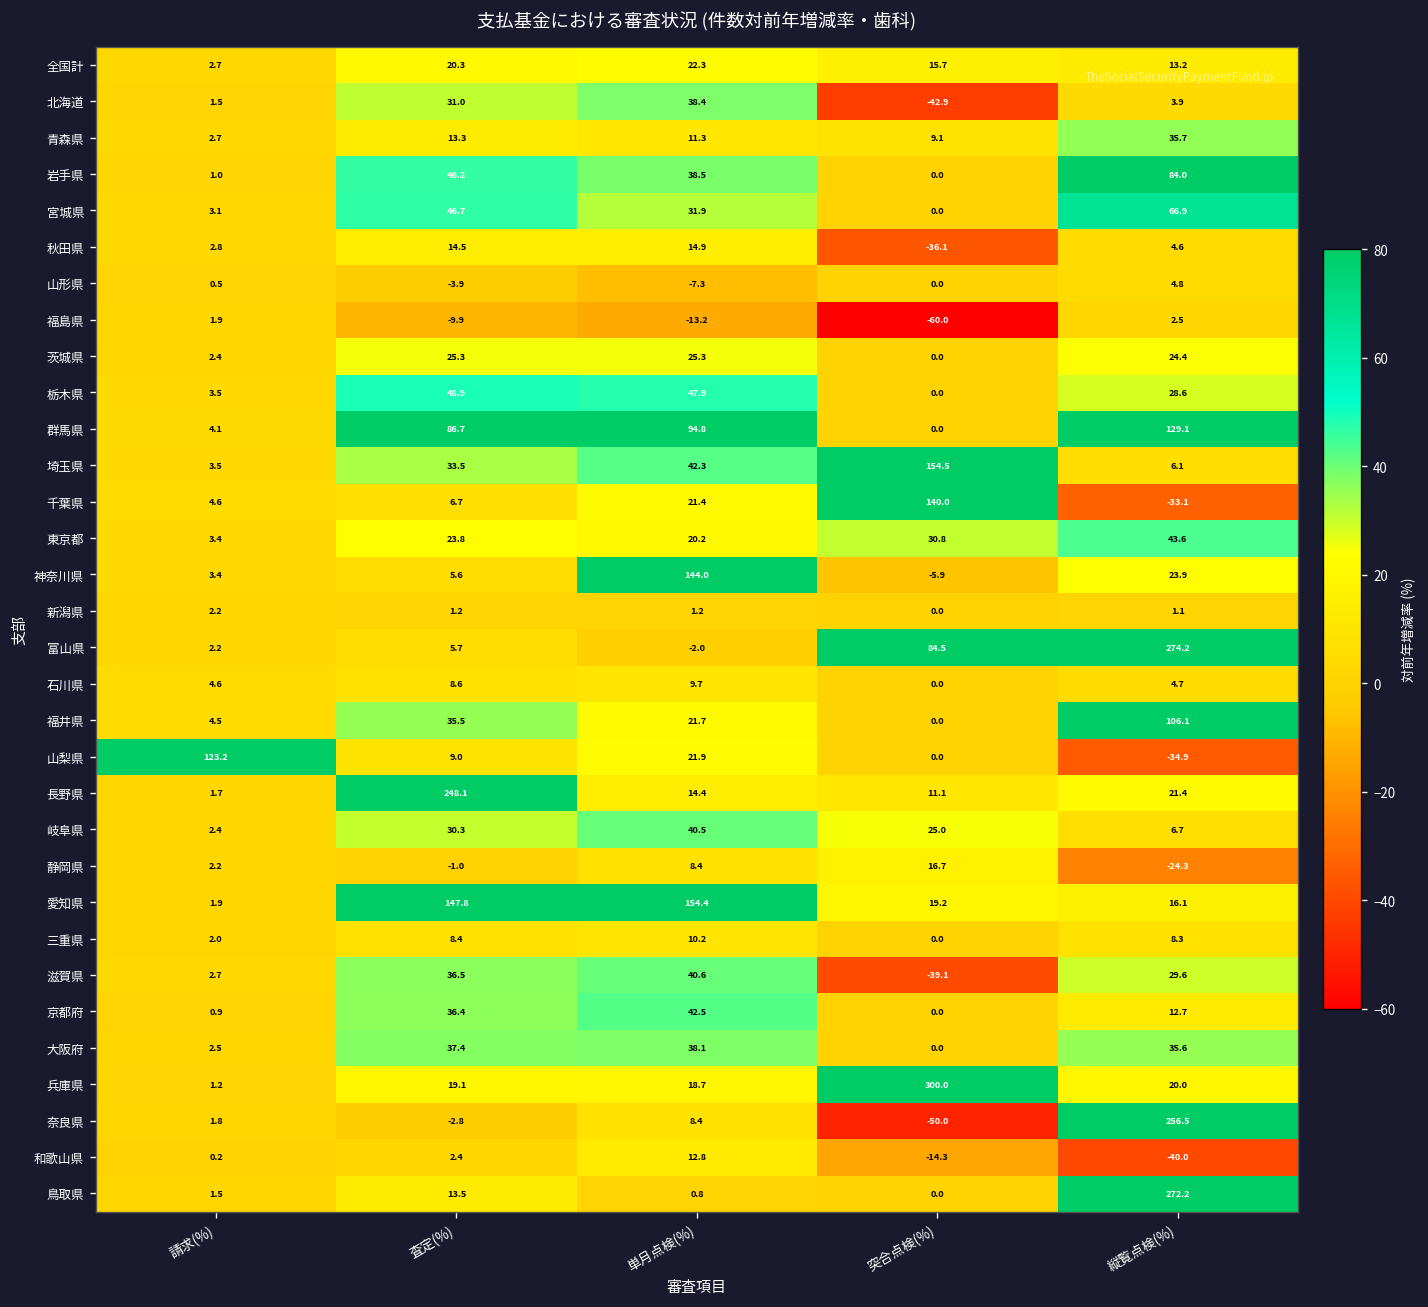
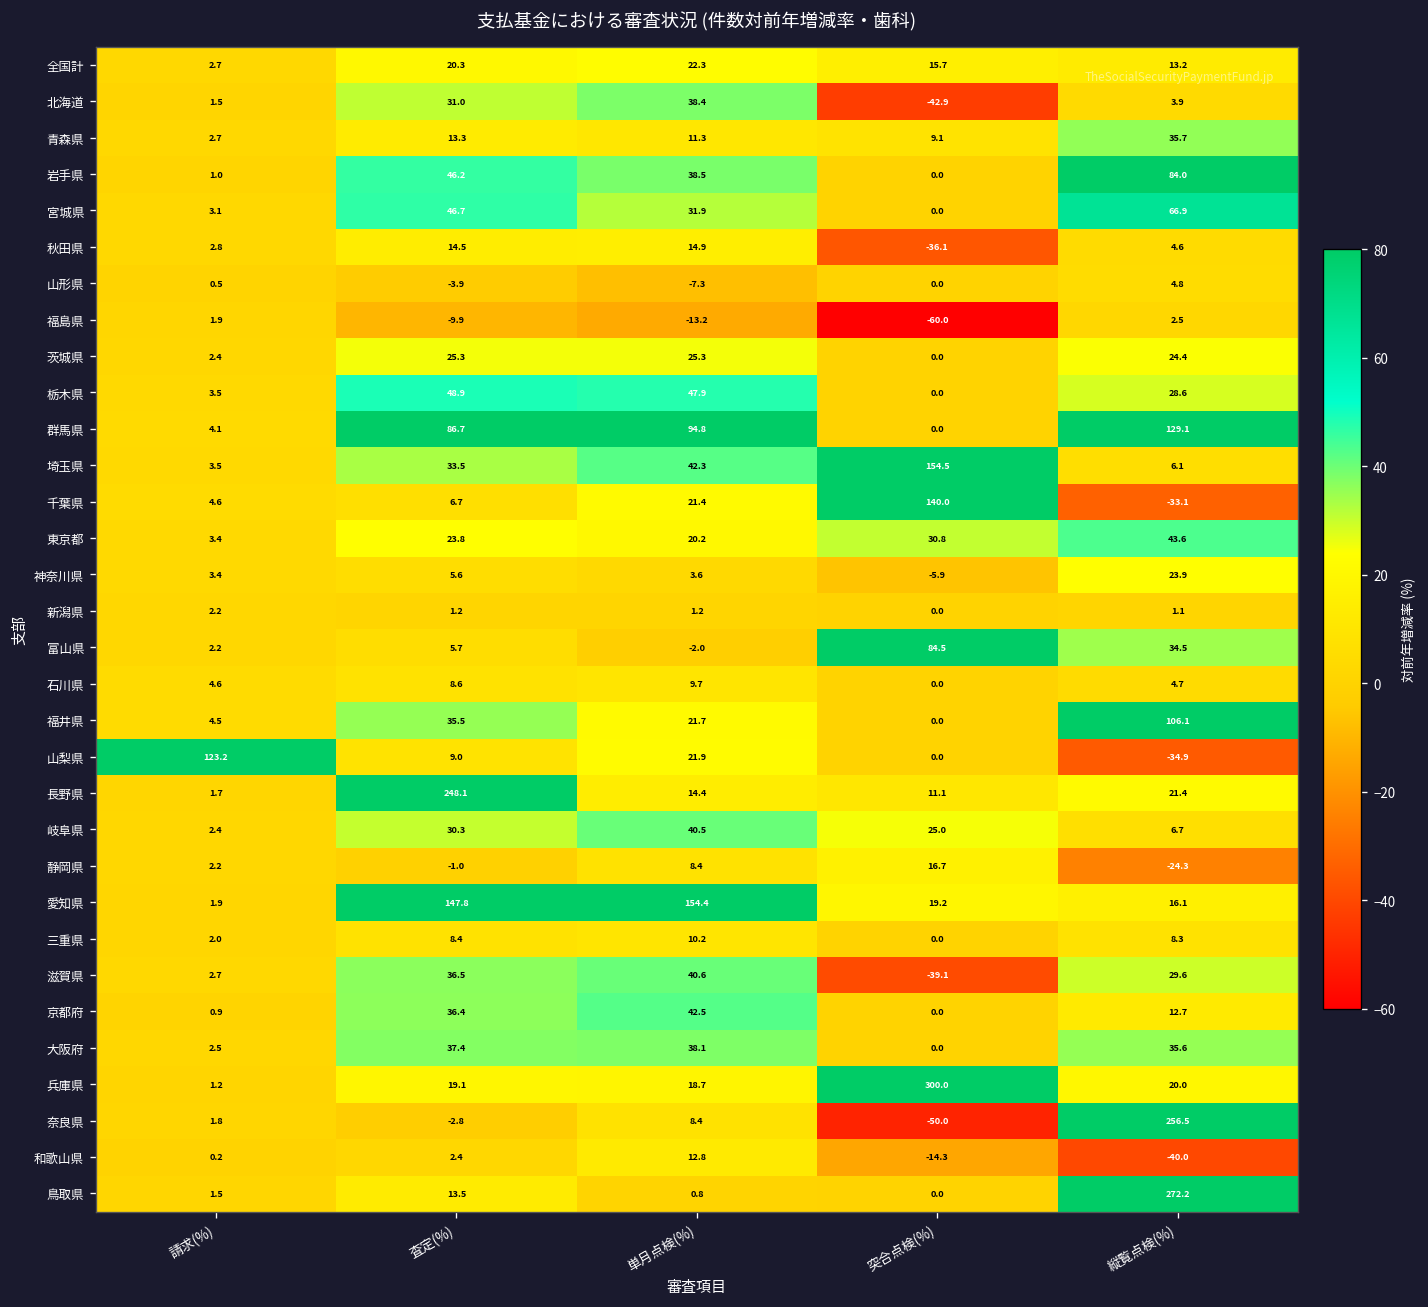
神奈川県, 単月点検(%): 144.0 -> 3.6
富山県, 縦覧点検(%): 274.2 -> 34.5
